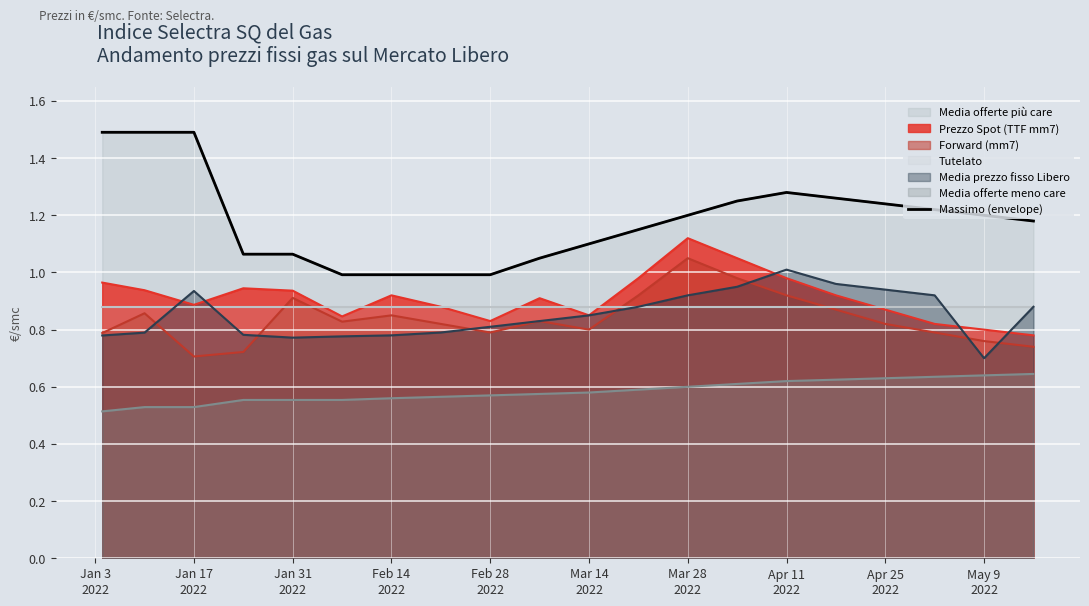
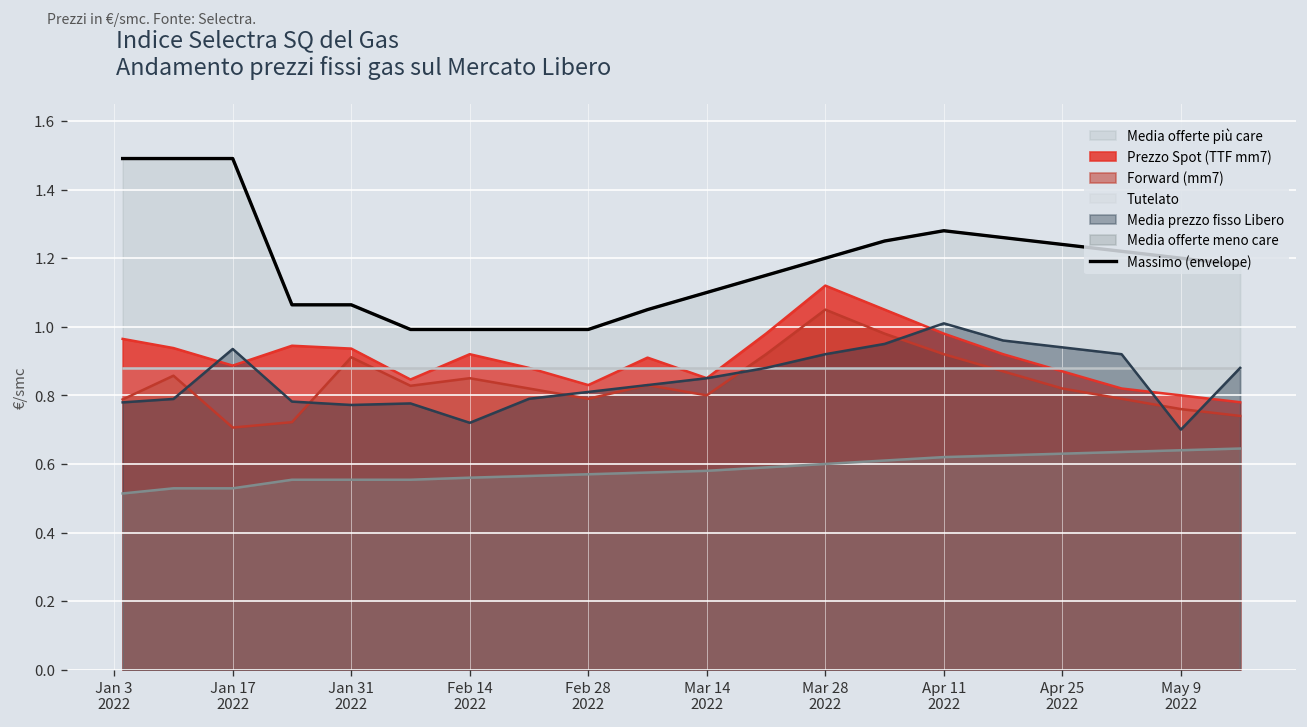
Media prezzo fisso Libero, Feb 14 2022: 0.78 -> 0.72
